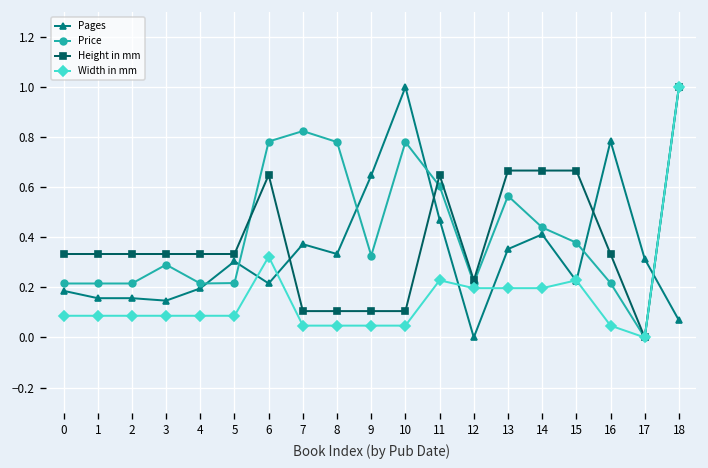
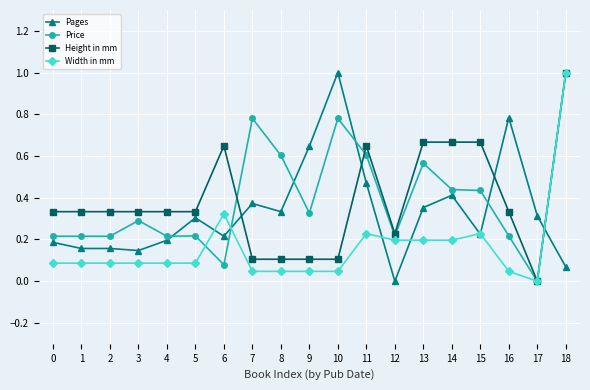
Price, 6: 0.78 -> 0.08
Price, 7: 0.82 -> 0.78
Price, 8: 0.78 -> 0.60
Price, 15: 0.38 -> 0.44
